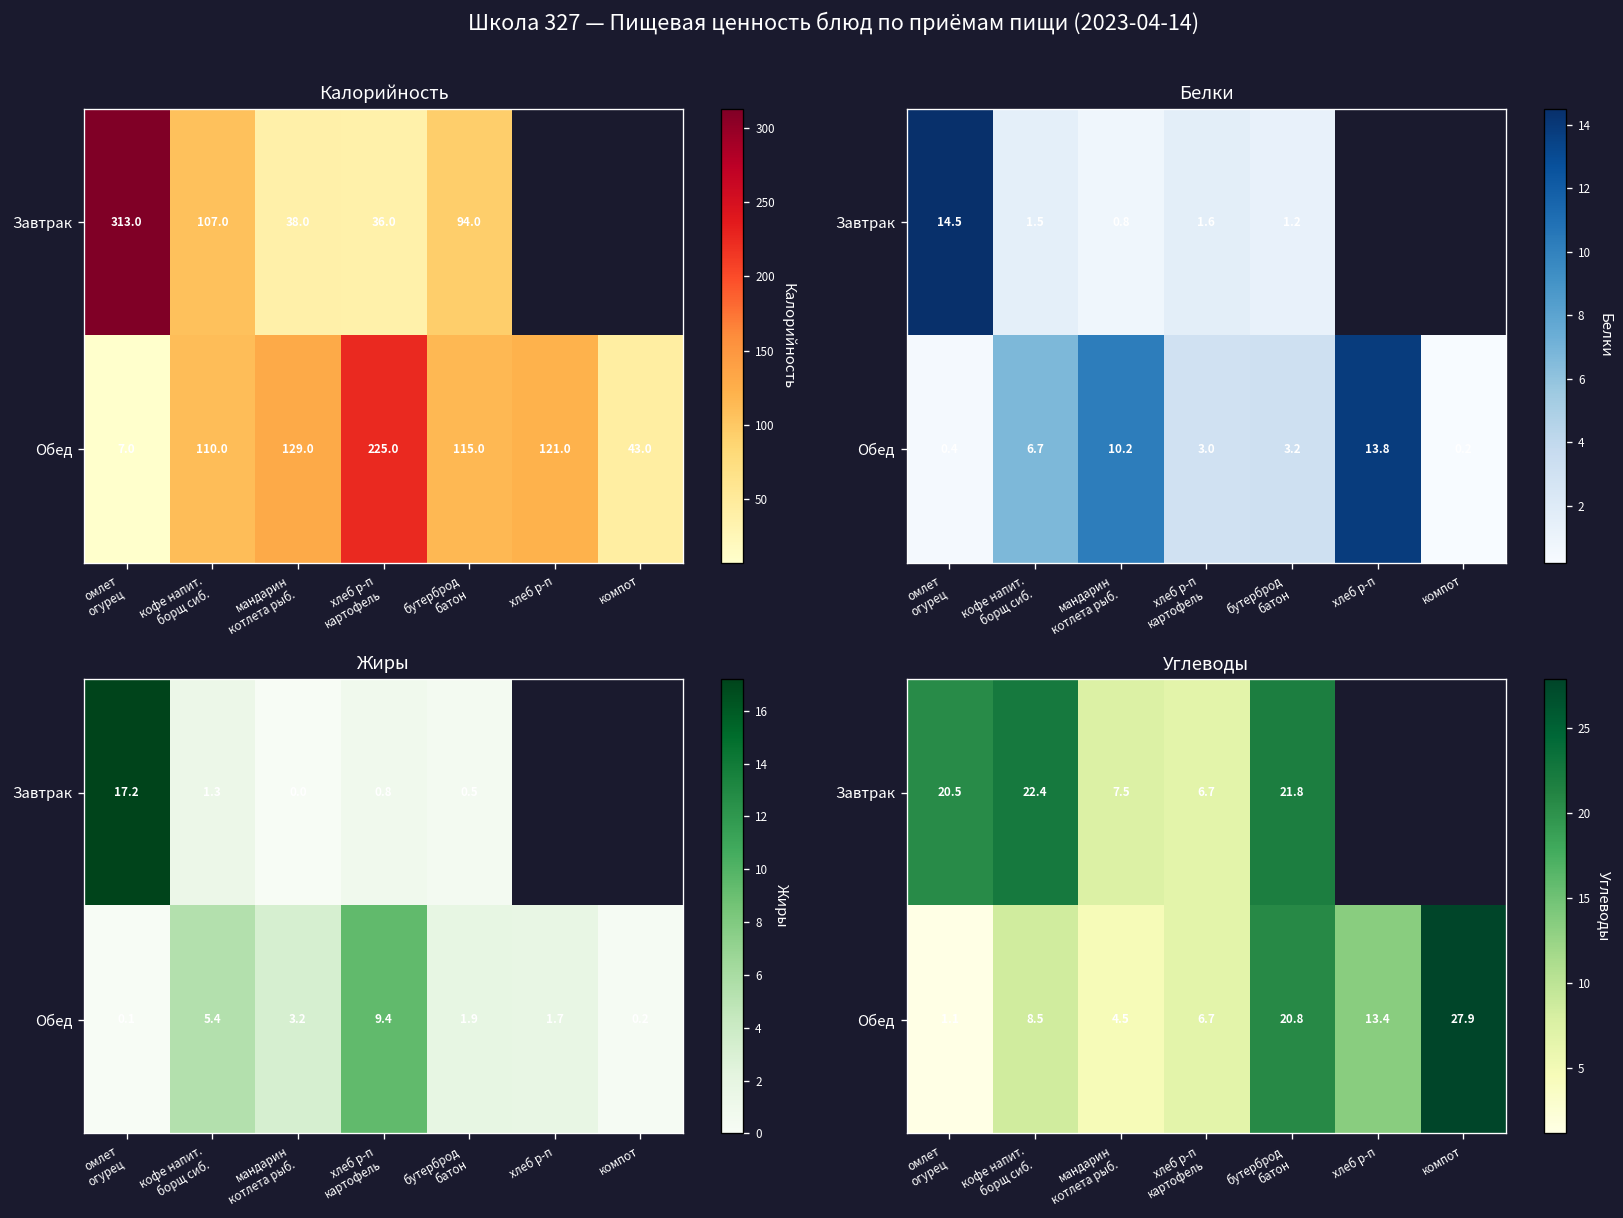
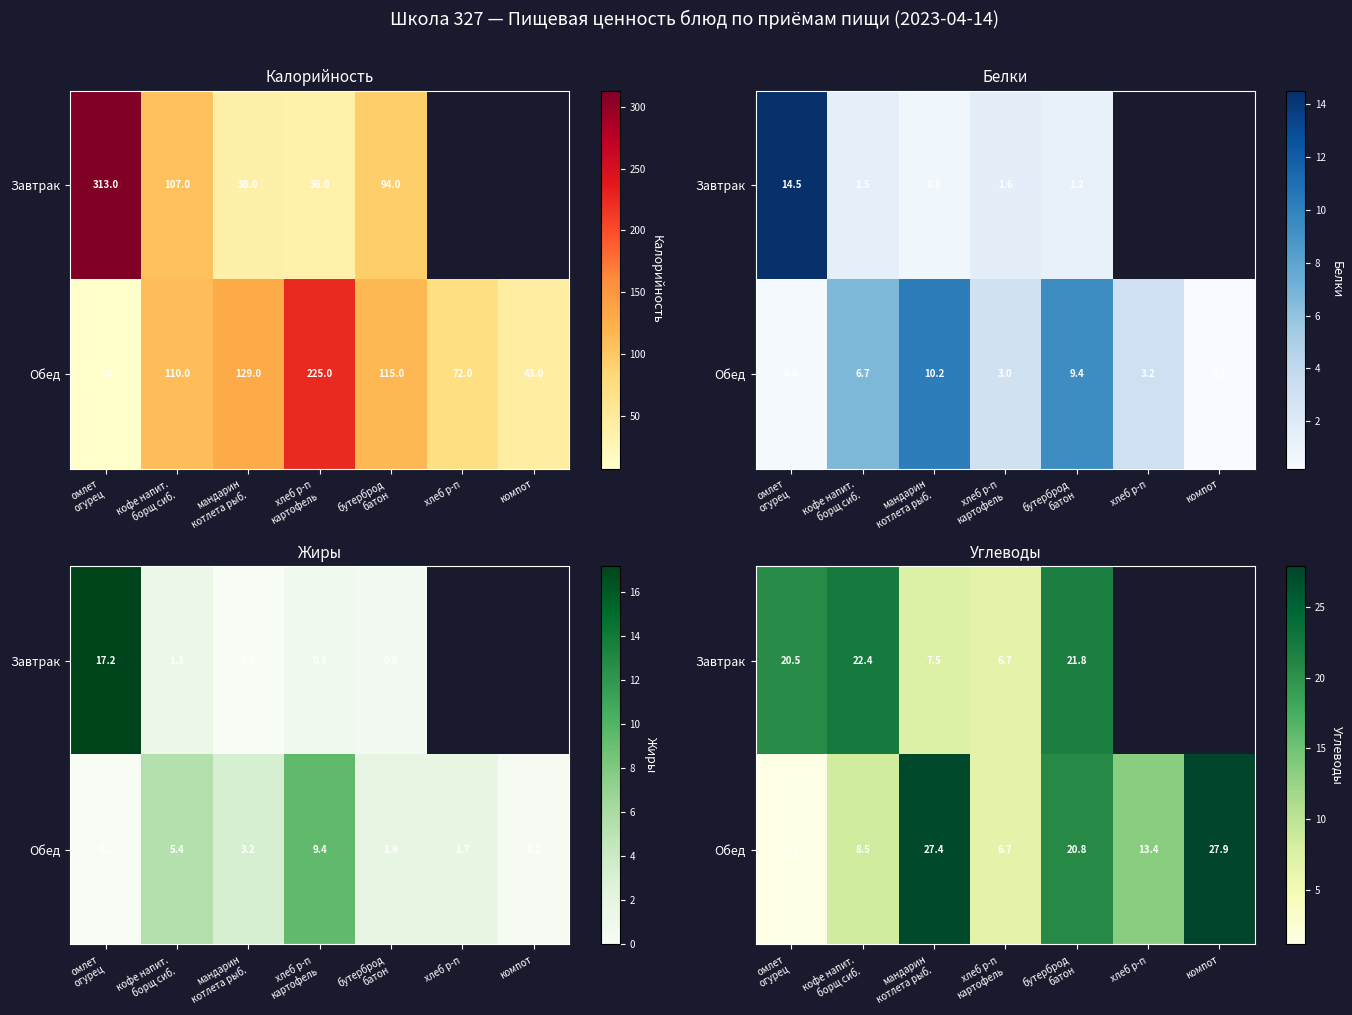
Калорийность, Обед, хлеб р-п: 121.0 -> 72.0
Белки, Обед, бутерброд батон: 3.2 -> 9.4
Белки, Обед, хлеб р-п: 13.8 -> 3.2
Углеводы, Обед, мандарин котлета рыб.: 4.5 -> 27.4
